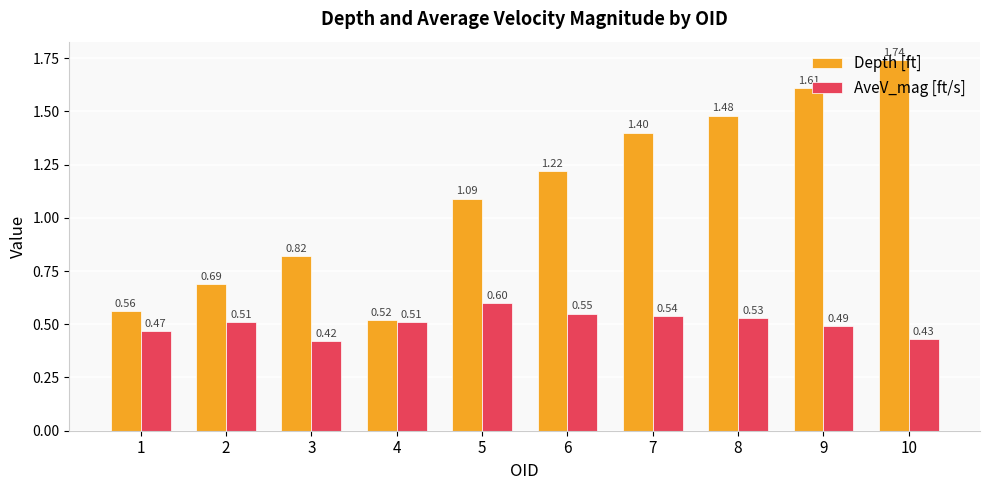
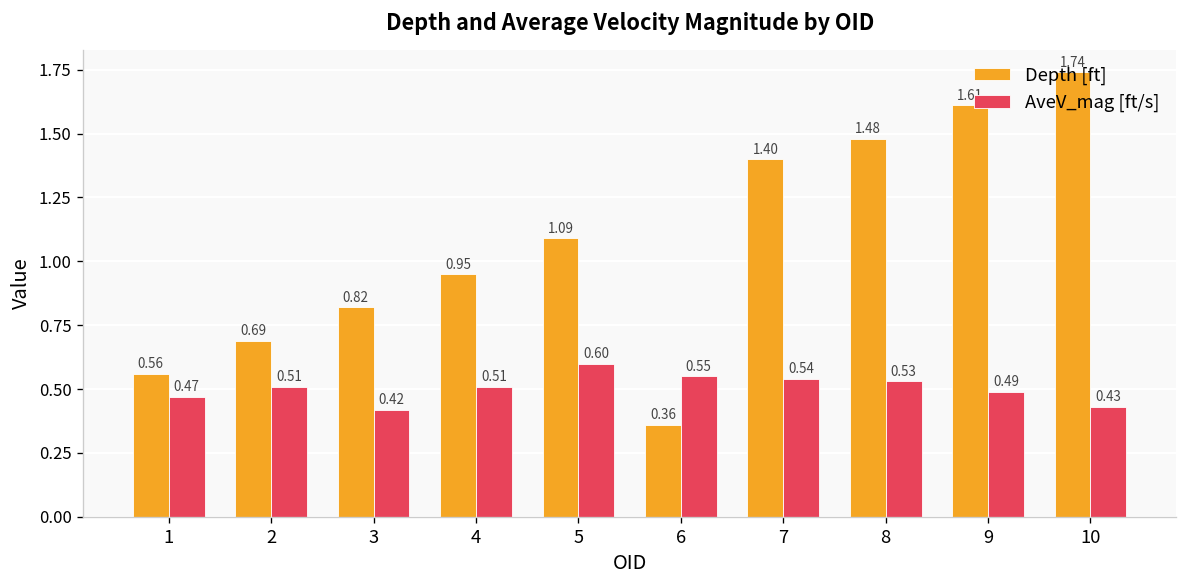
Depth [ft], 4: 0.52 -> 0.95
Depth [ft], 6: 1.22 -> 0.36
